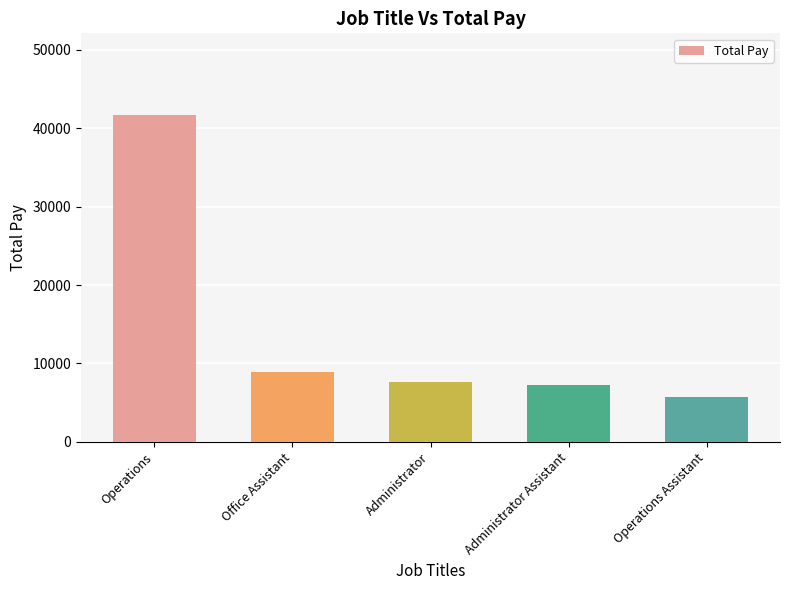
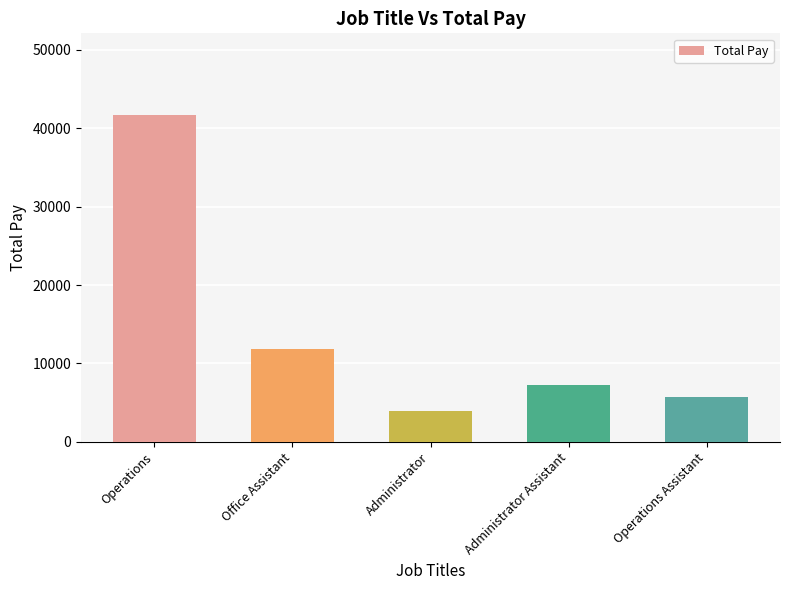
Office Assistant: 9000 -> 12000
Administrator: 8000 -> 4000
